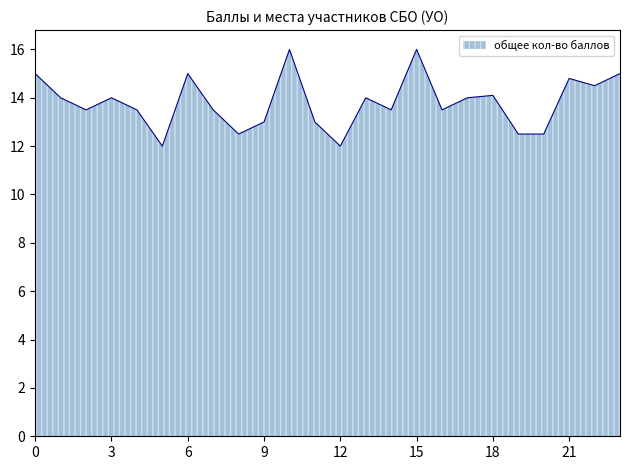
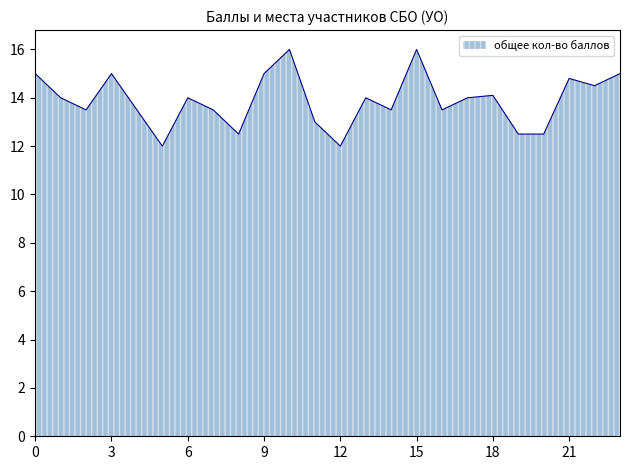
3: 14 -> 15
6: 15 -> 14
9: 13 -> 15
